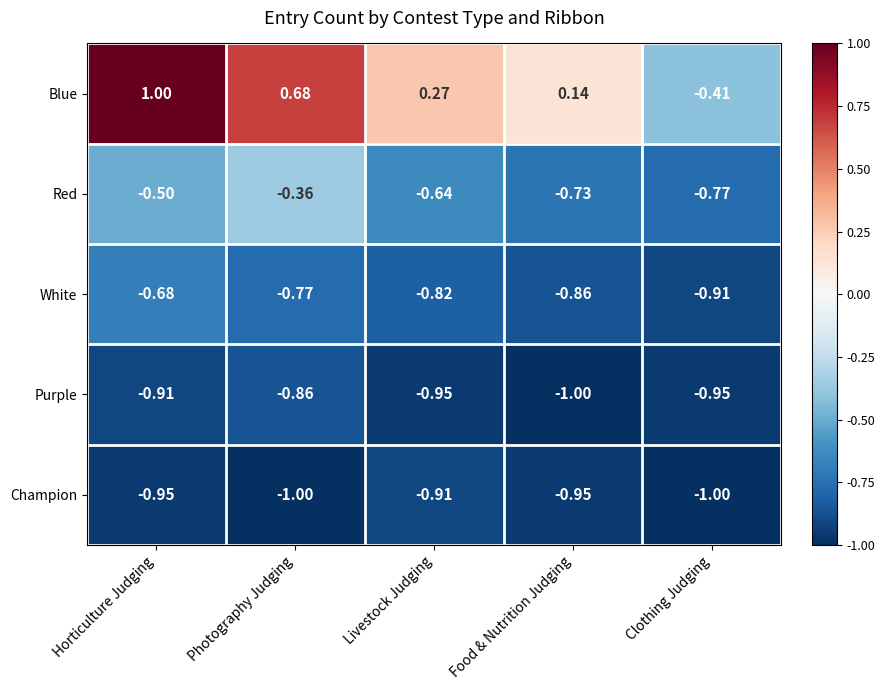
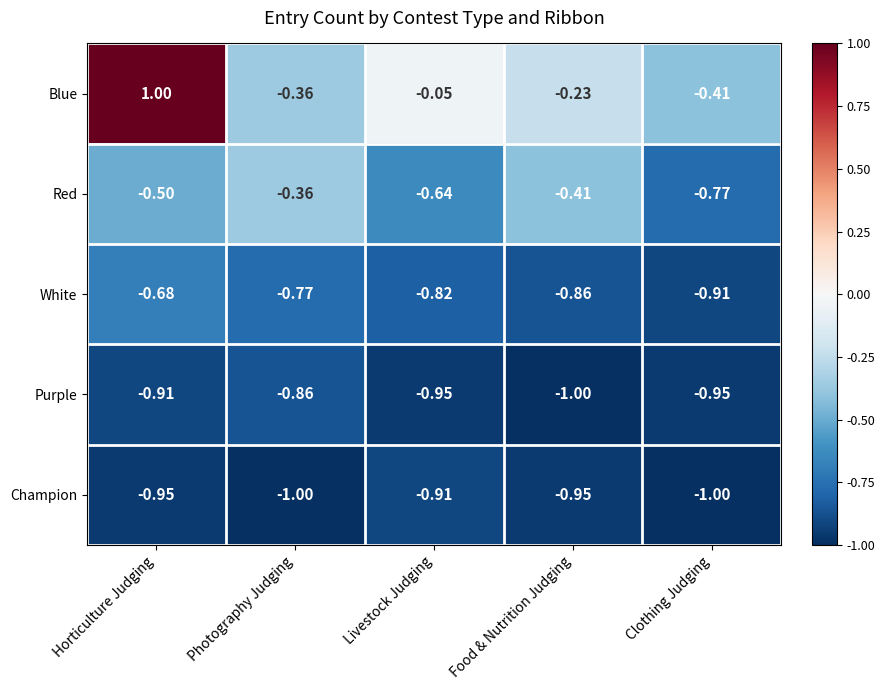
Blue, Photography Judging: 0.68 -> -0.36
Blue, Livestock Judging: 0.27 -> -0.05
Blue, Food & Nutrition Judging: 0.14 -> -0.23
Red, Food & Nutrition Judging: -0.73 -> -0.41
